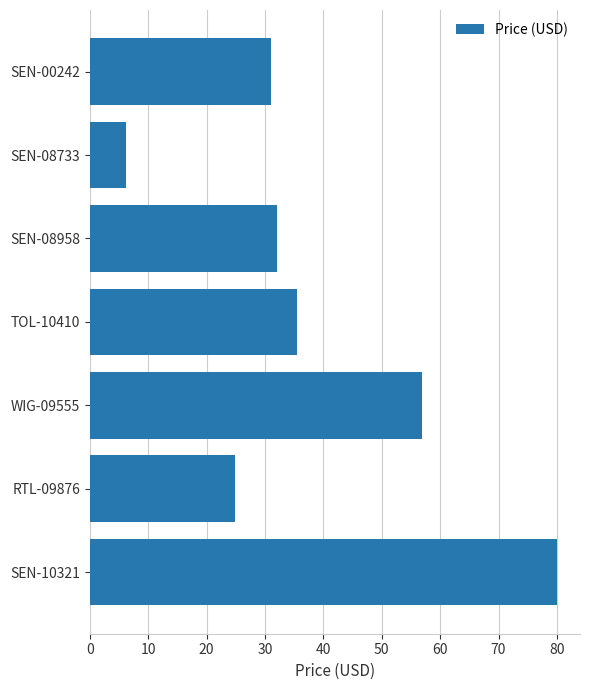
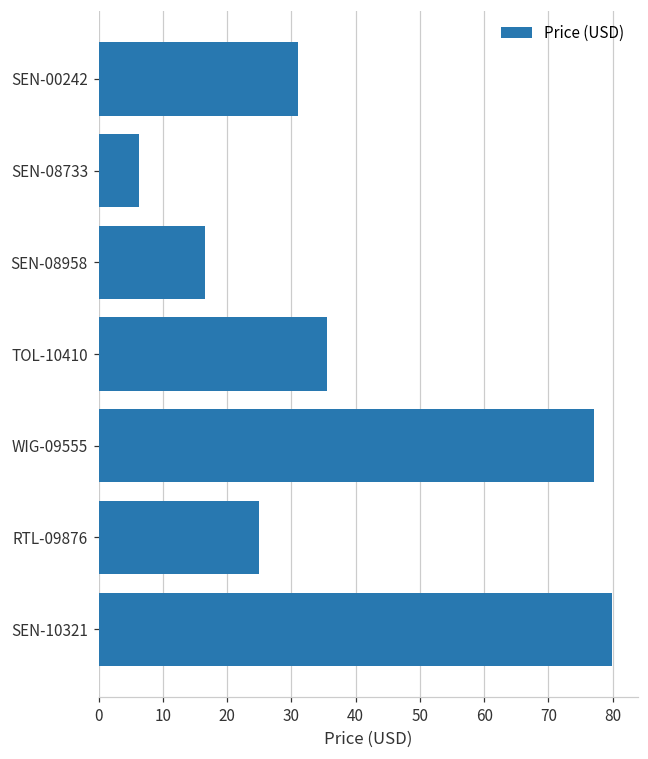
SEN-08958: 32 -> 17
WIG-09555: 57 -> 77
